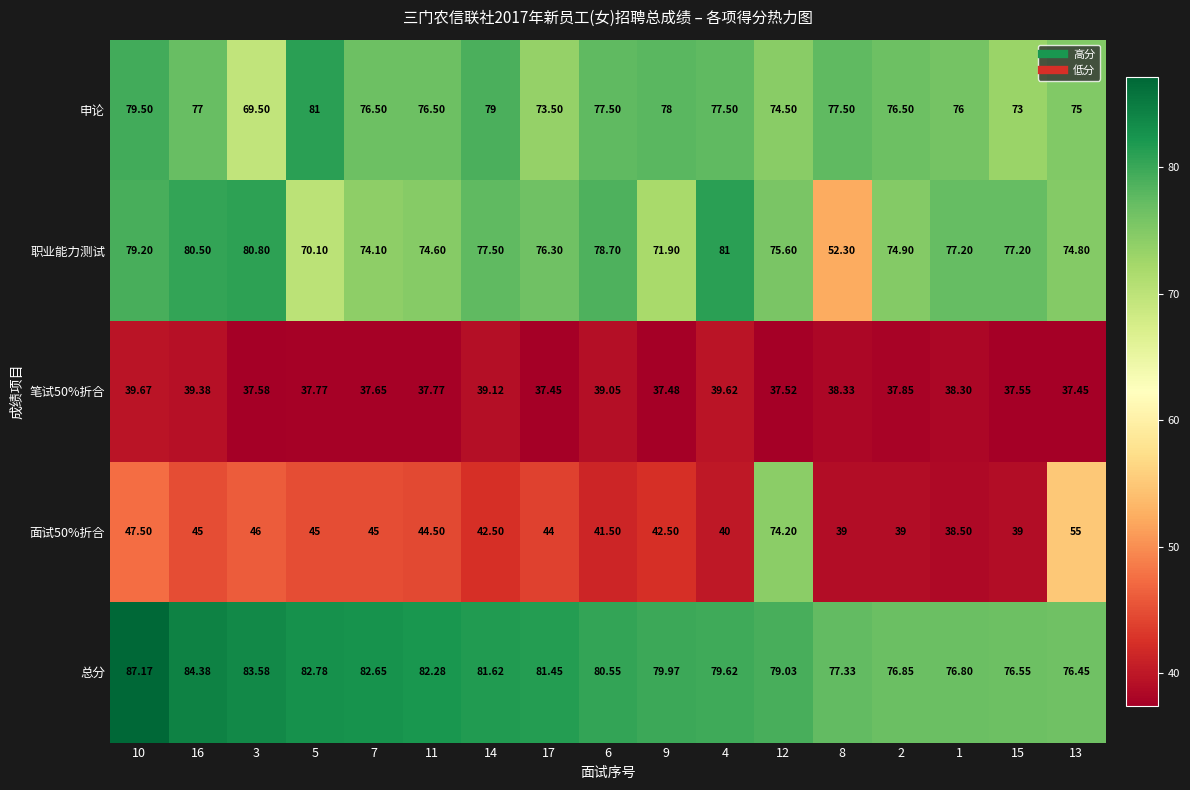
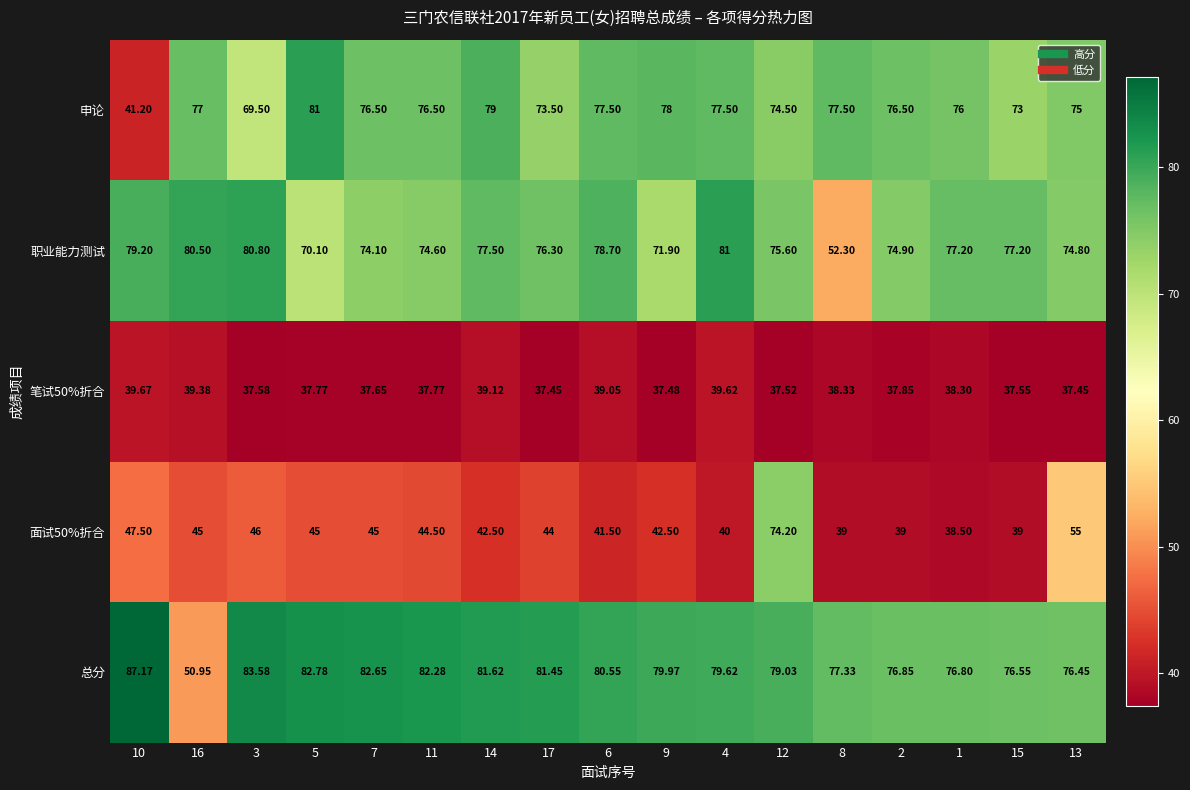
申论, 10: 79.50 -> 41.20
总分, 16: 84.38 -> 50.95
